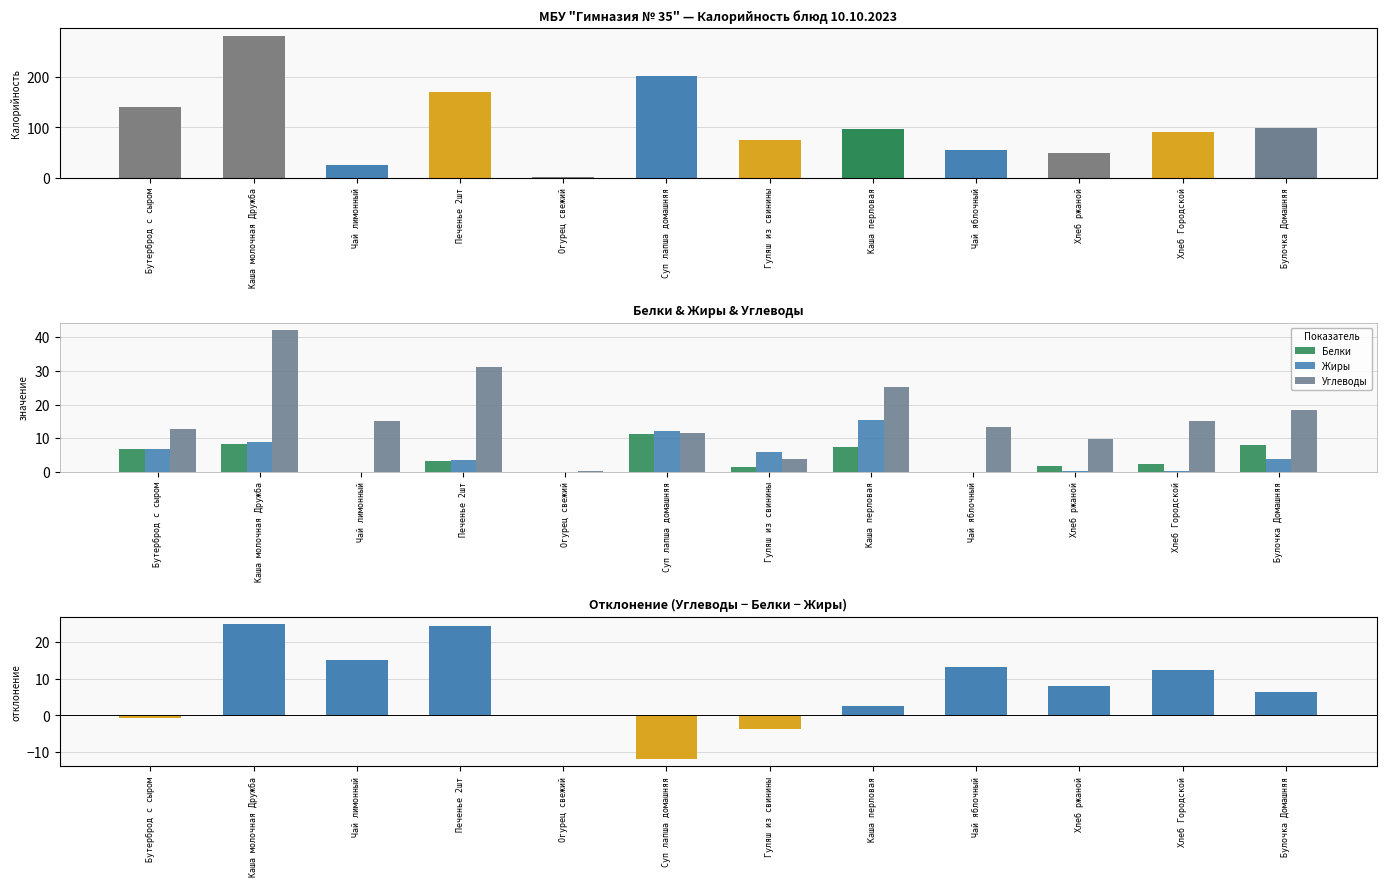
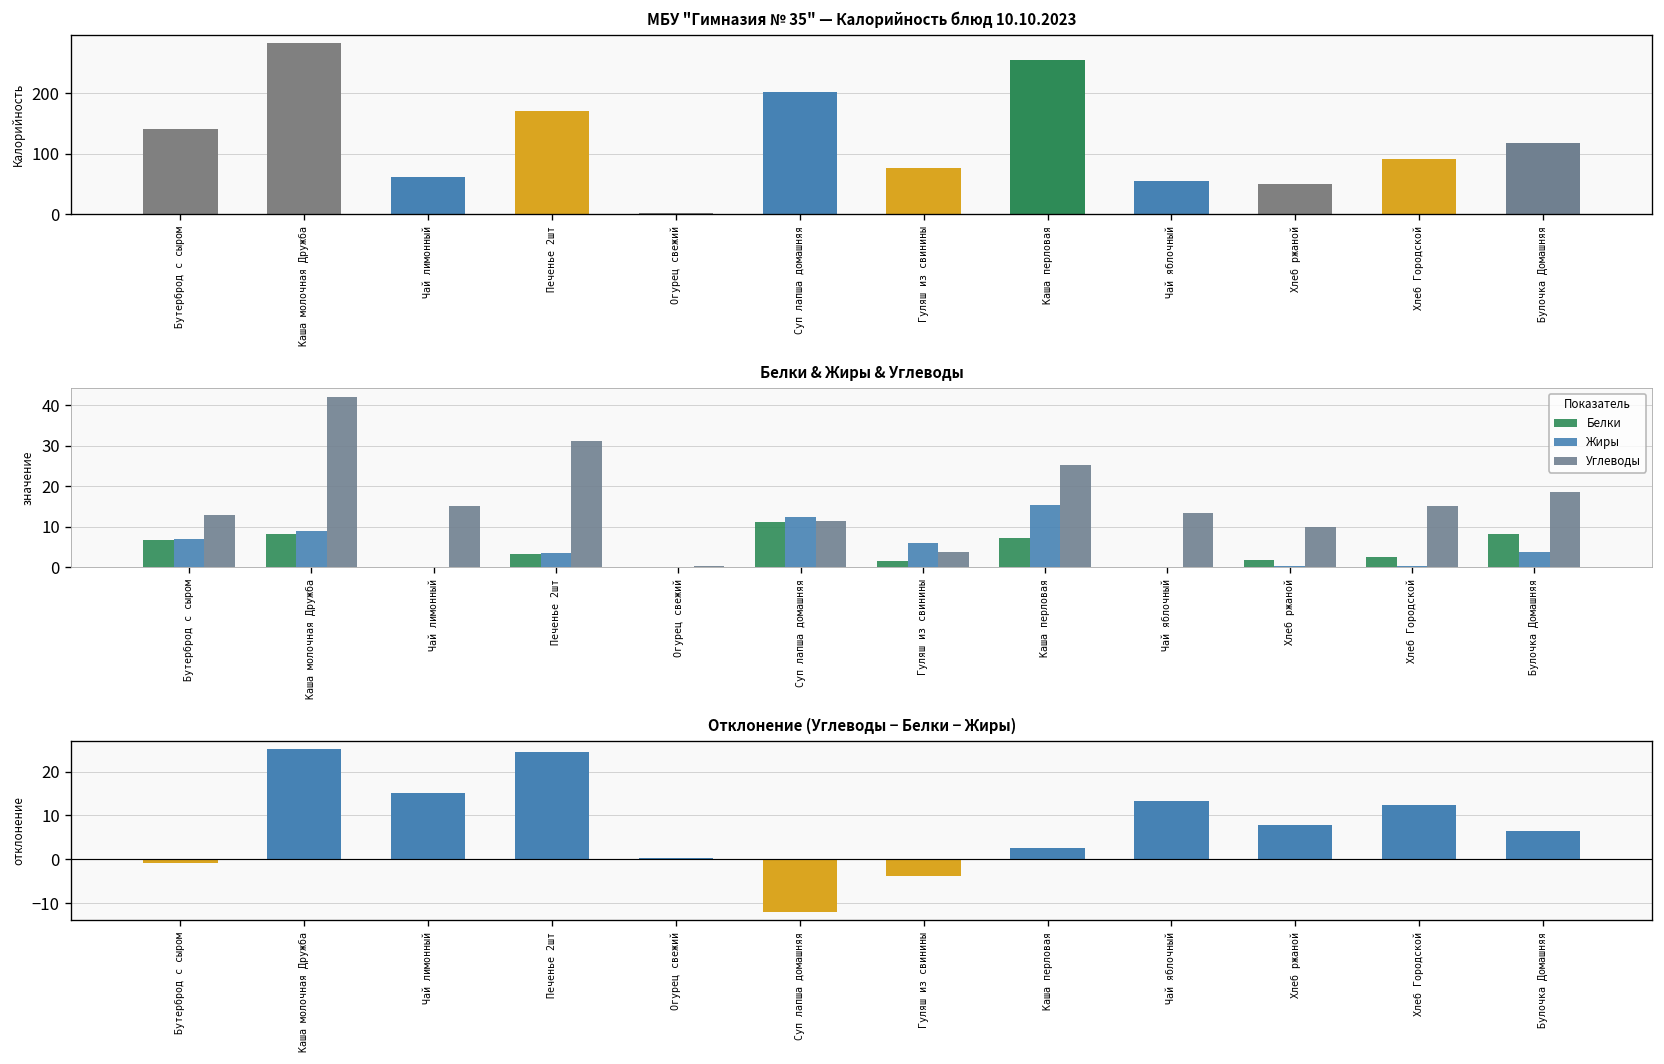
МБУ "Гимназия № 35" — Калорийность блюд 10.10.2023, Чай лимонный: 30 -> 60
МБУ "Гимназия № 35" — Калорийность блюд 10.10.2023, Каша перловая: 100 -> 250
МБУ "Гимназия № 35" — Калорийность блюд 10.10.2023, Булочка Домашняя: 100 -> 120
